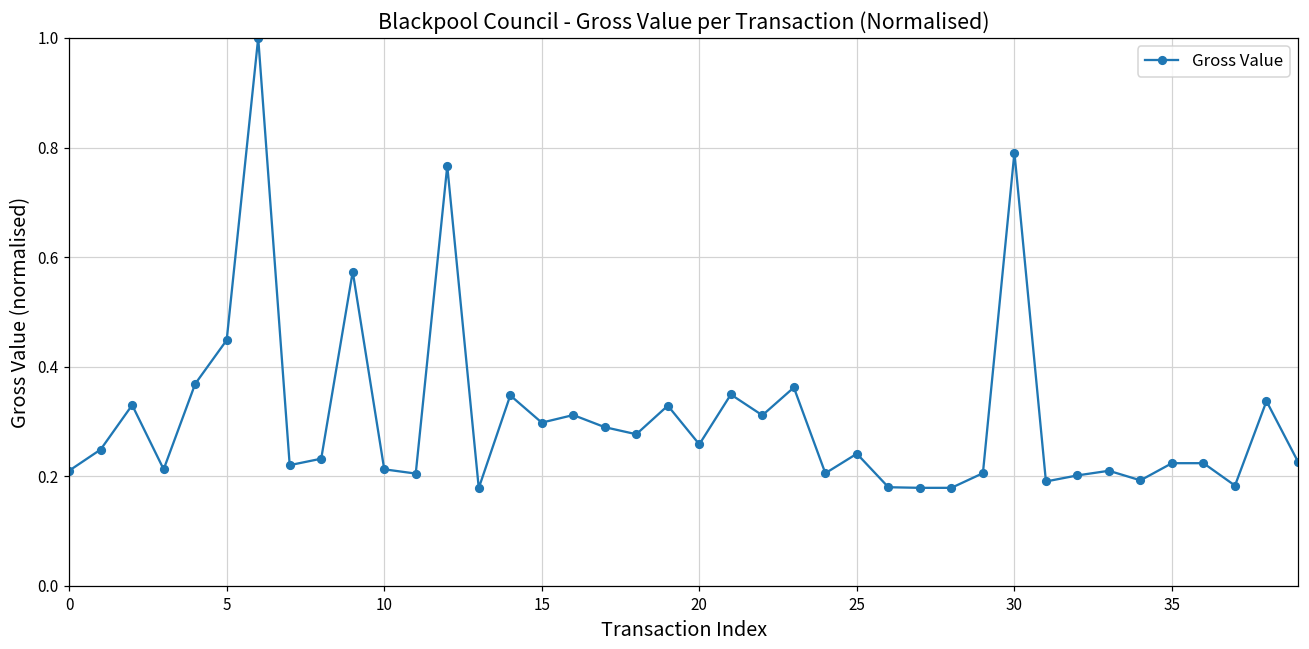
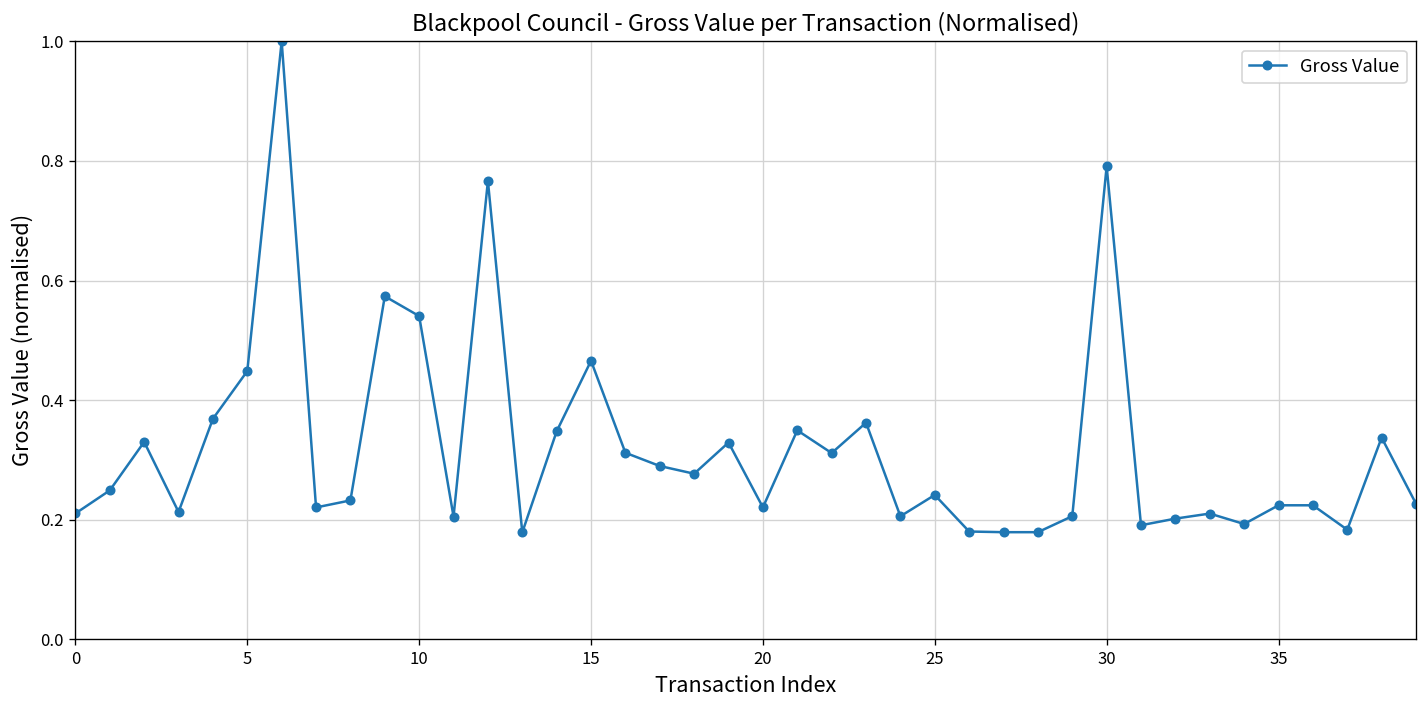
10: 0.21 -> 0.54
15: 0.30 -> 0.47
20: 0.26 -> 0.22
